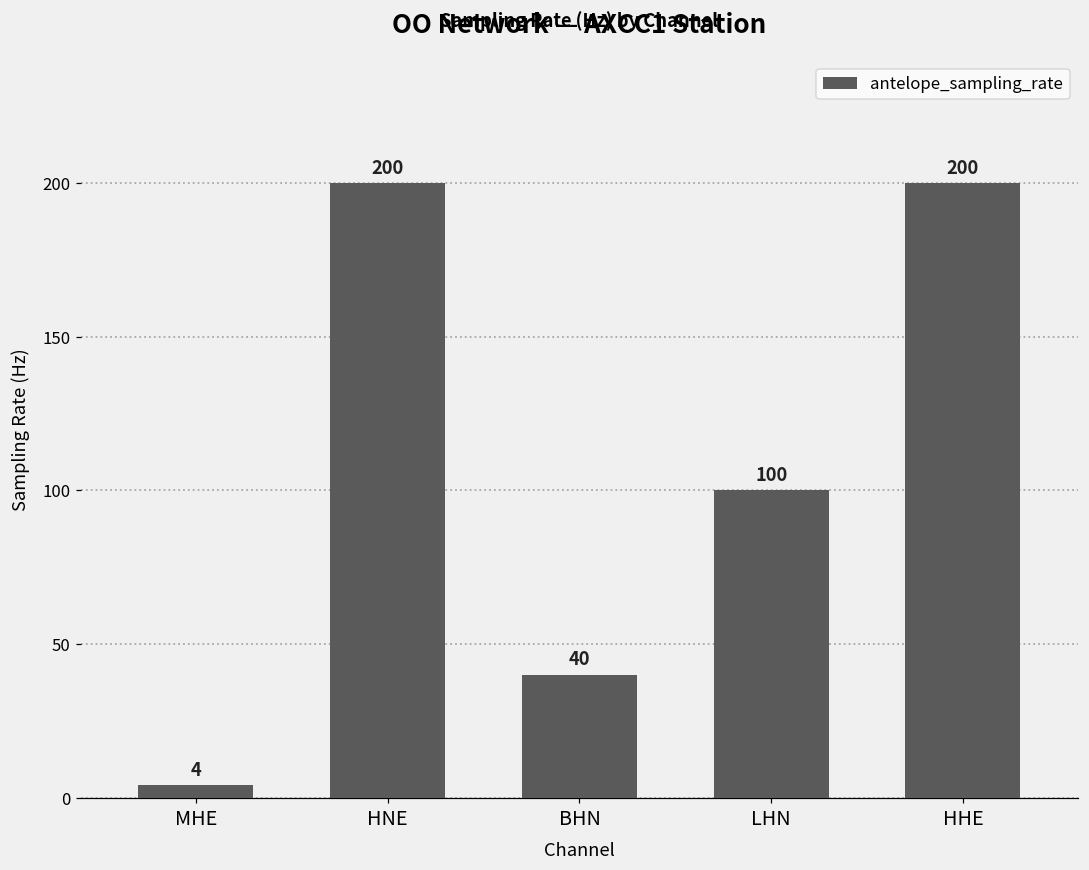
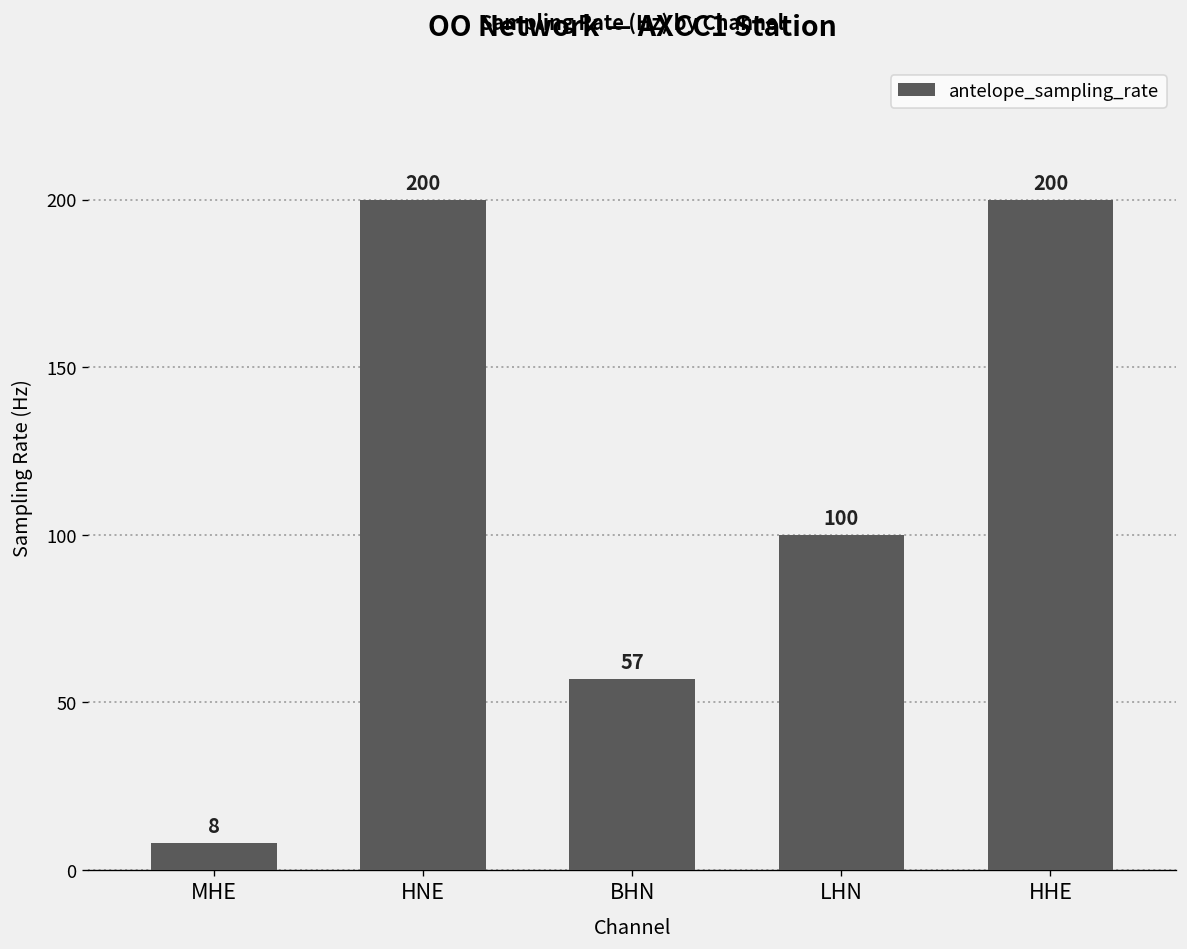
MHE: 4 -> 8
BHN: 40 -> 57
